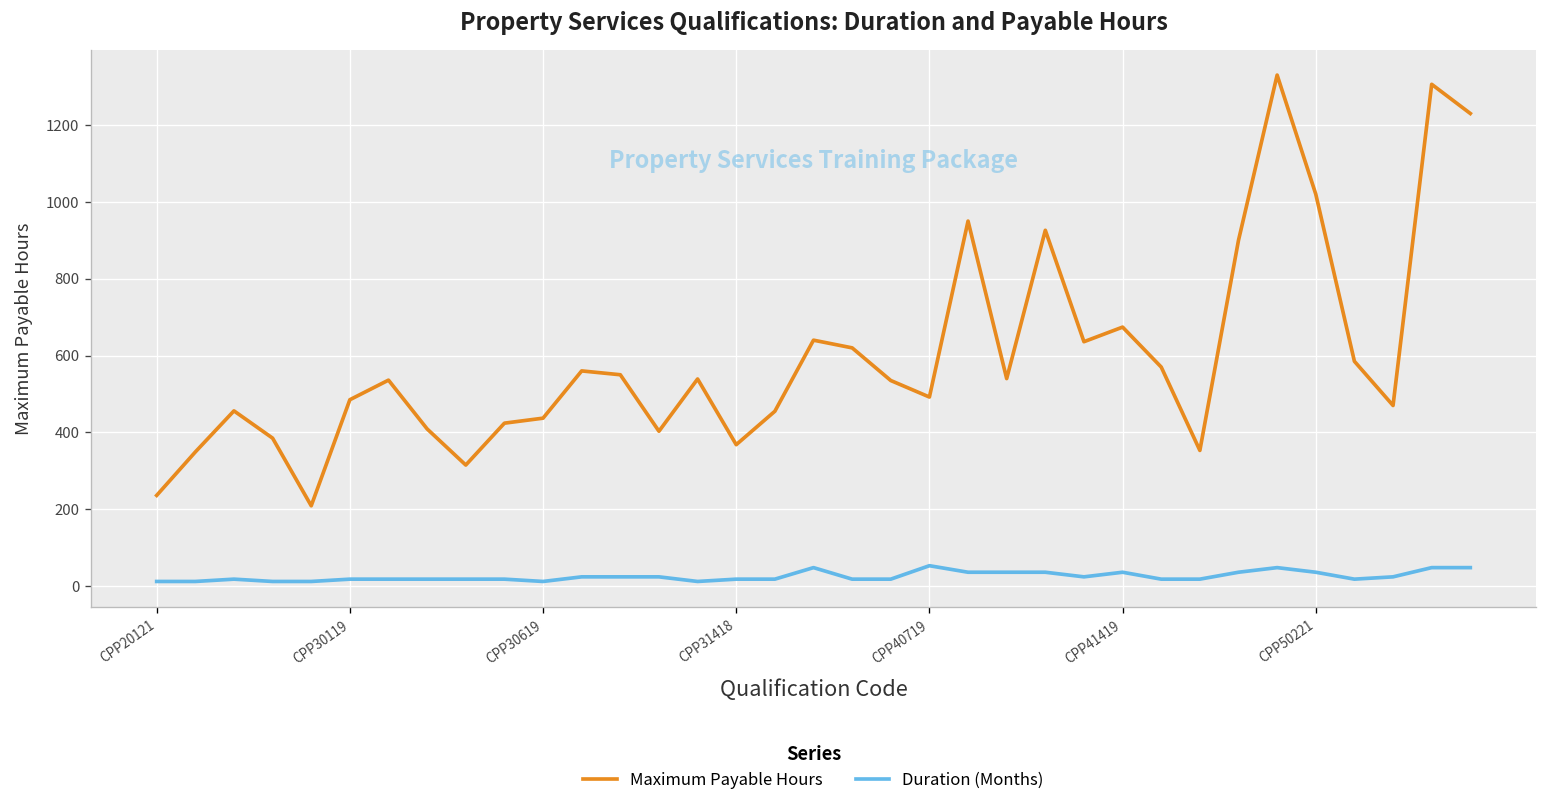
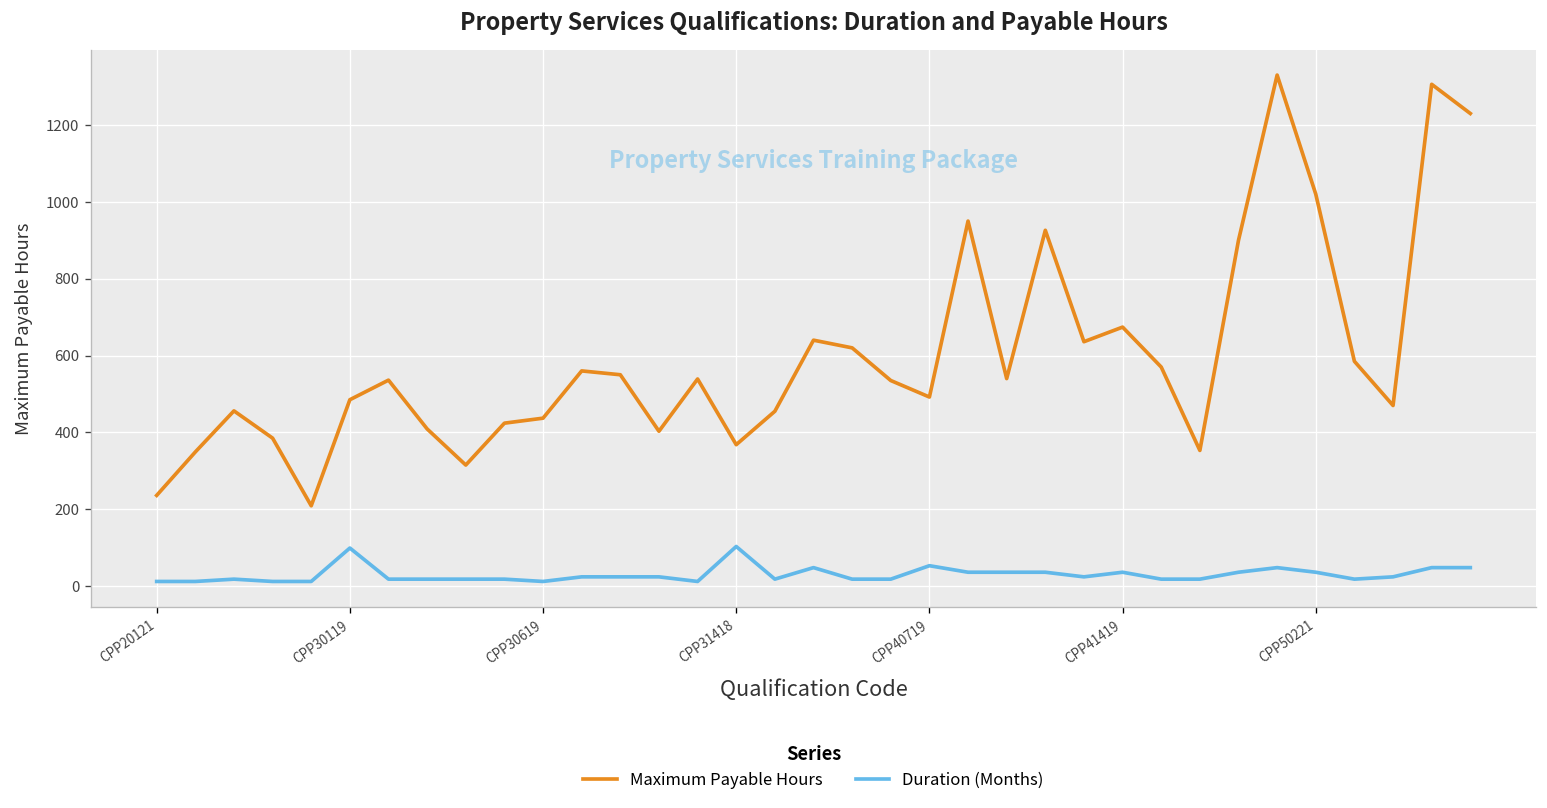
Duration (Months), CPP30119: 20 -> 100
Duration (Months), CPP31418: 20 -> 100
